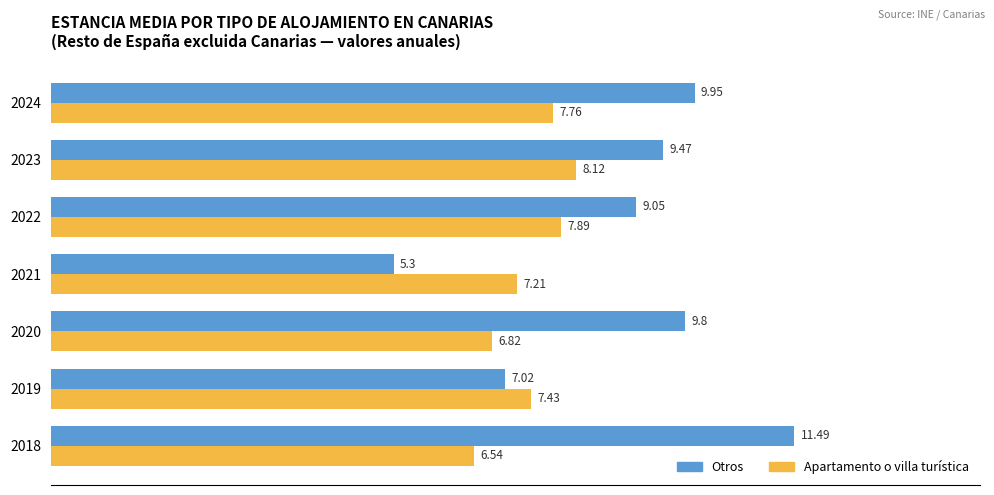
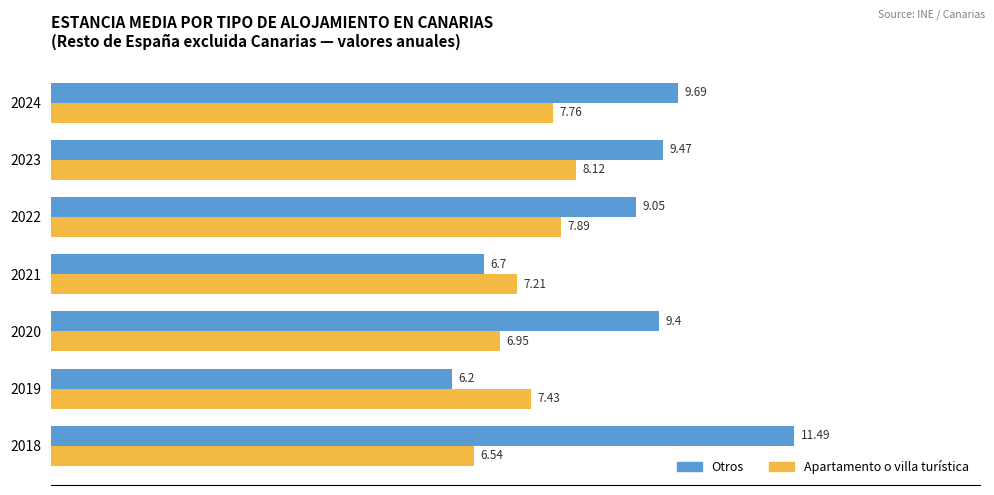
Otros, 2024: 9.95 -> 9.69
Otros, 2021: 5.3 -> 6.7
Otros, 2020: 9.8 -> 9.4
Apartamento o villa turística, 2020: 6.82 -> 6.95
Otros, 2019: 7.02 -> 6.2
